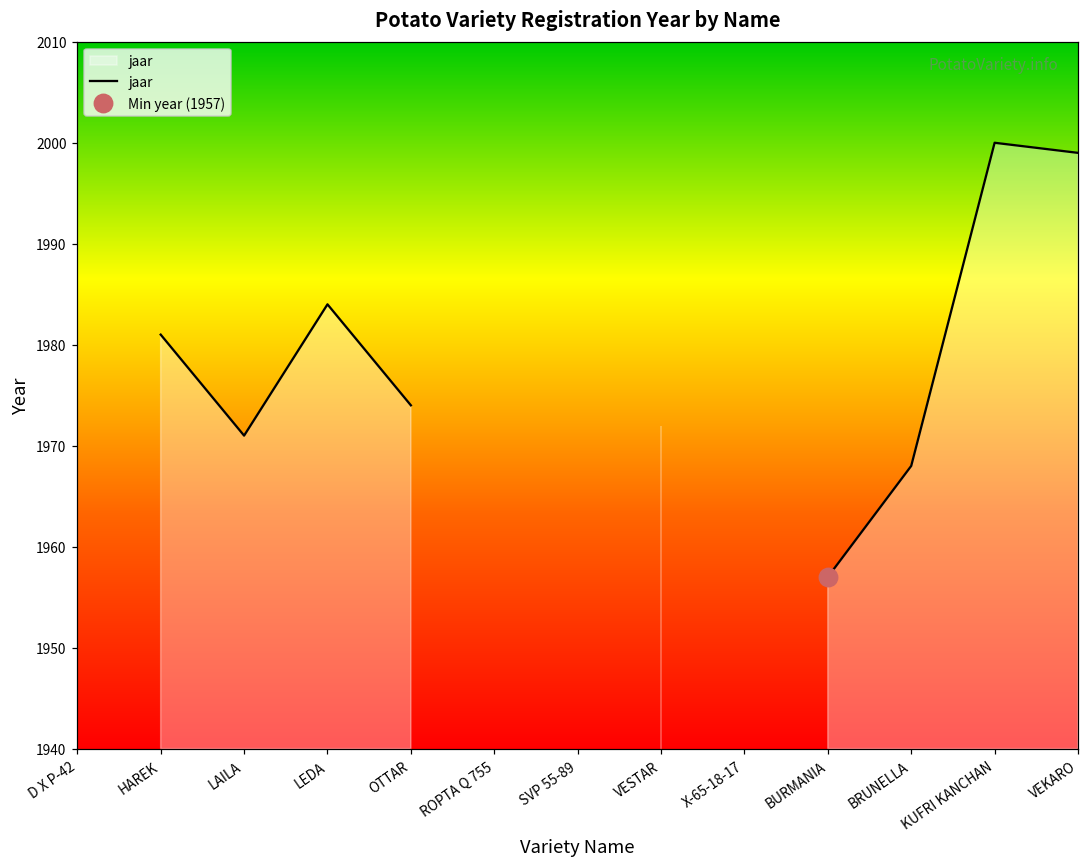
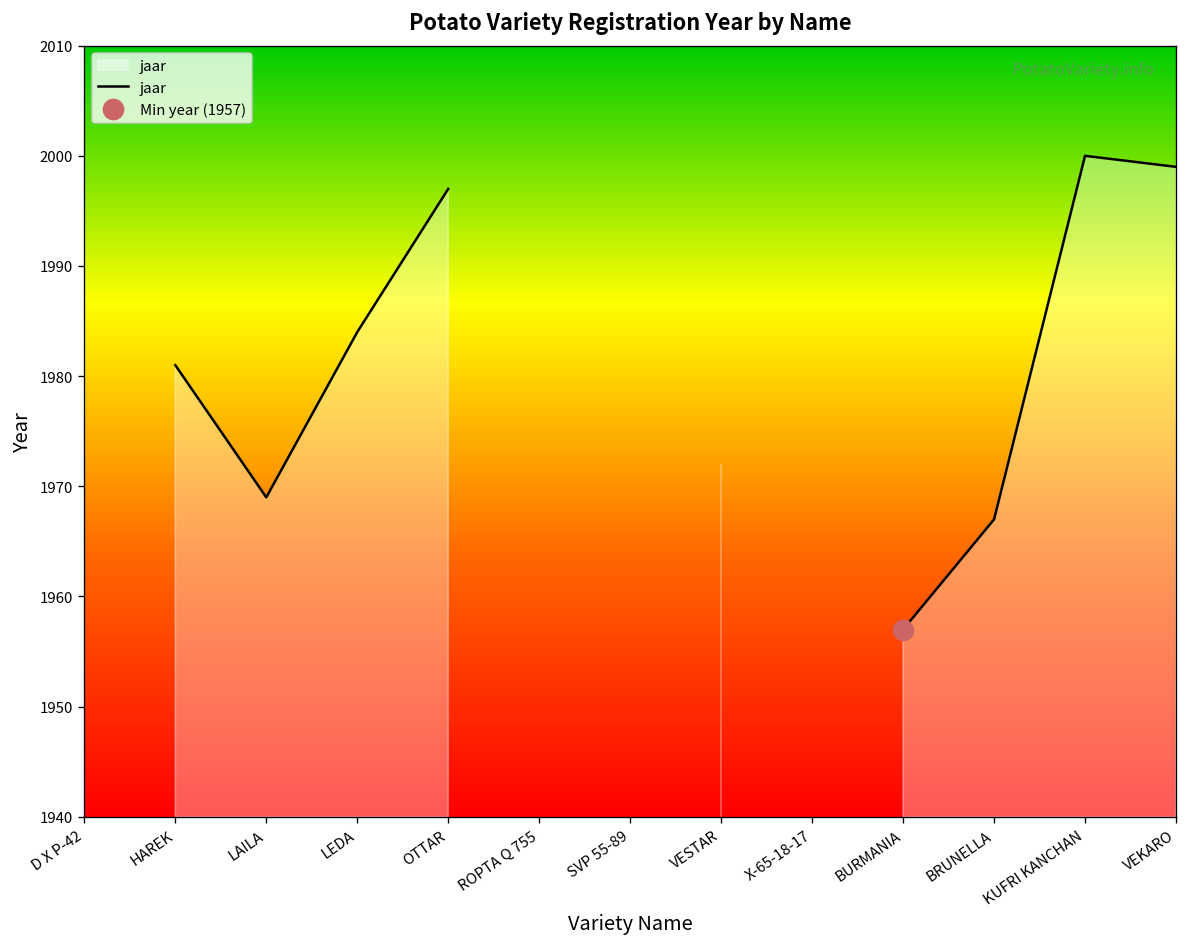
jaar, LAILA: 1971 -> 1969
jaar, OTTAR: 1974 -> 1997
jaar, BRUNELLA: 1968 -> 1967
